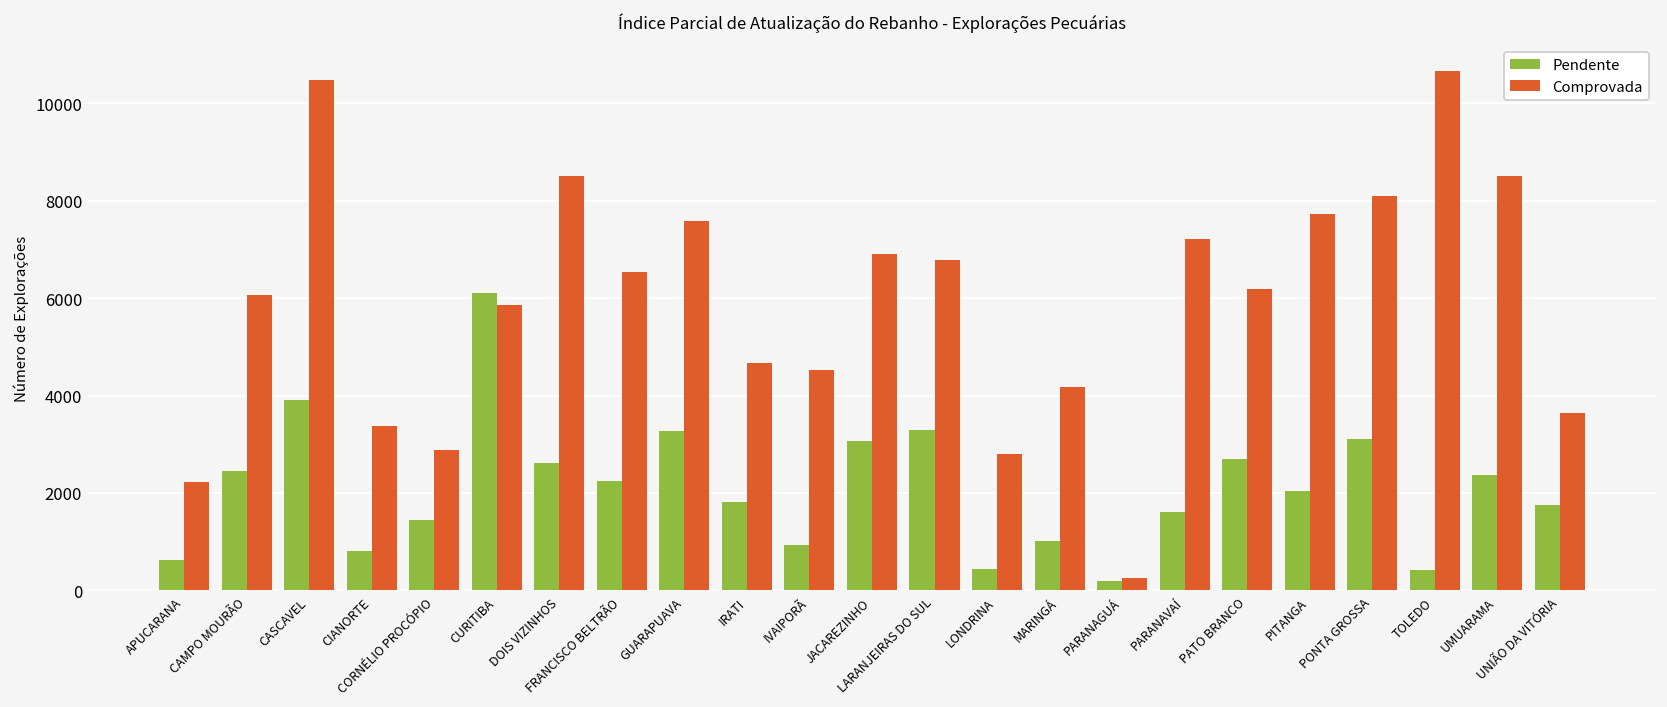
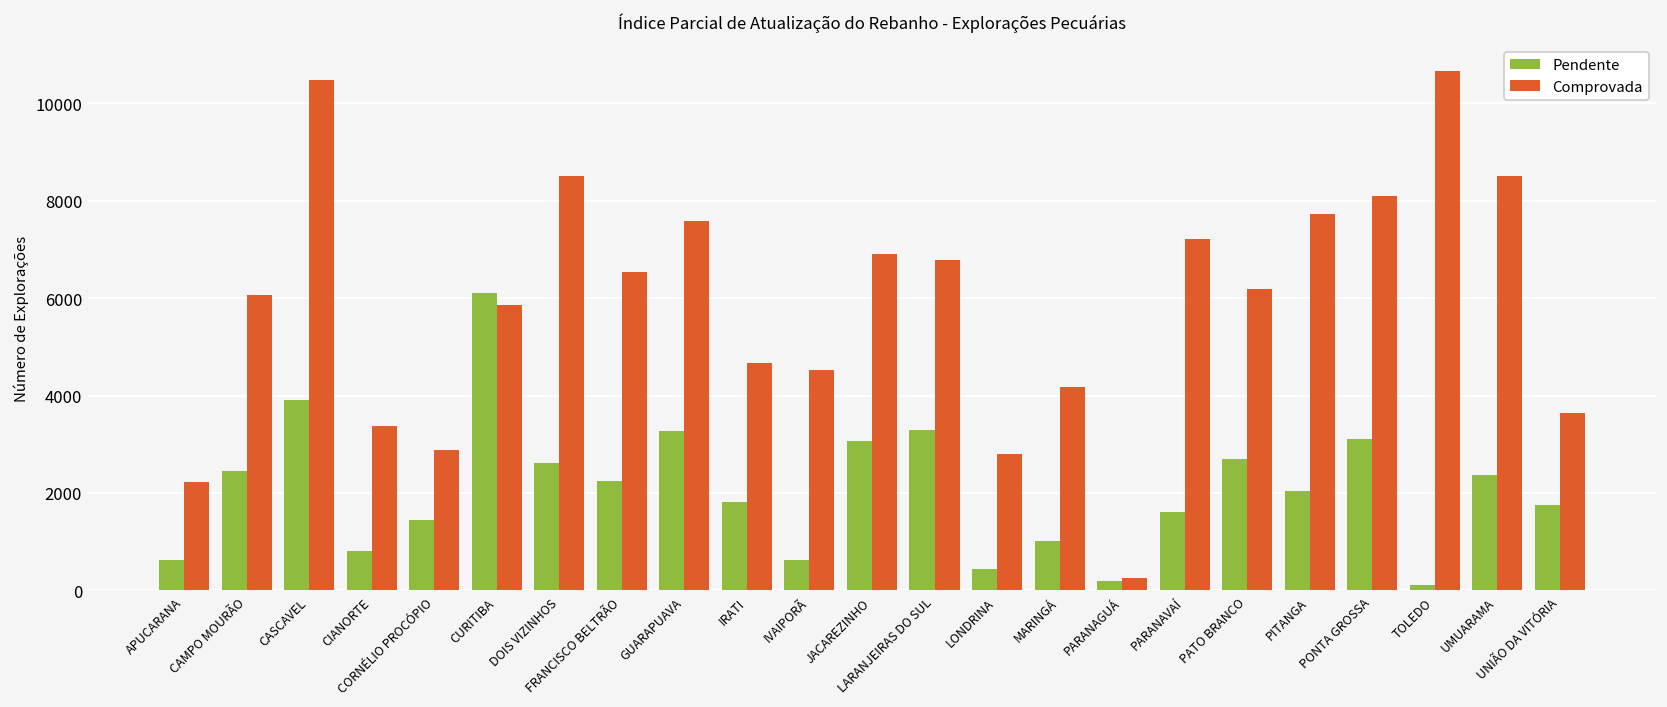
Pendente, IVAIPORÃ: 900 -> 600
Pendente, TOLEDO: 400 -> 100
